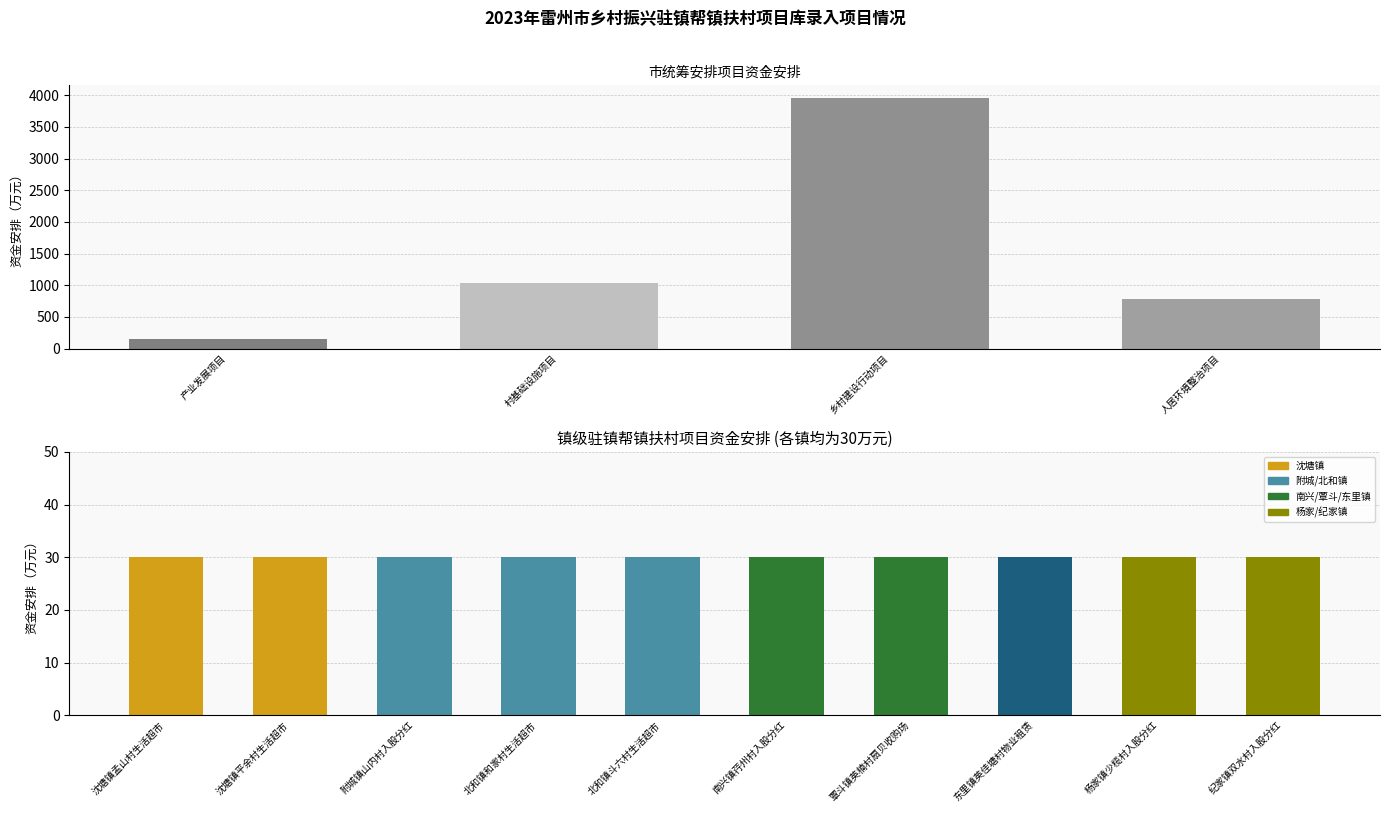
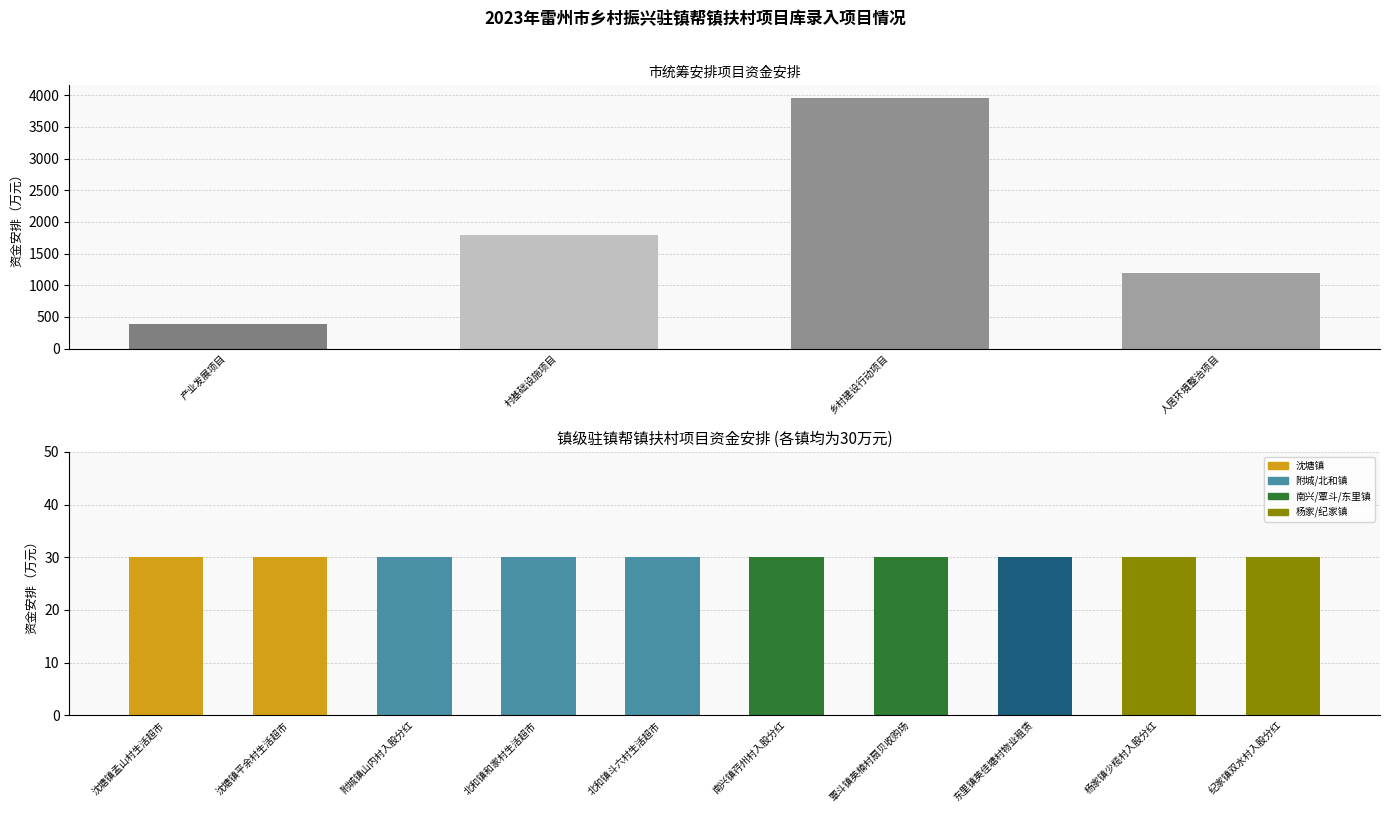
市统筹安排项目资金安排, 产业发展项目: 200 -> 400
市统筹安排项目资金安排, 村基础设施项目: 1000 -> 1800
市统筹安排项目资金安排, 人居环境整治项目: 800 -> 1200
